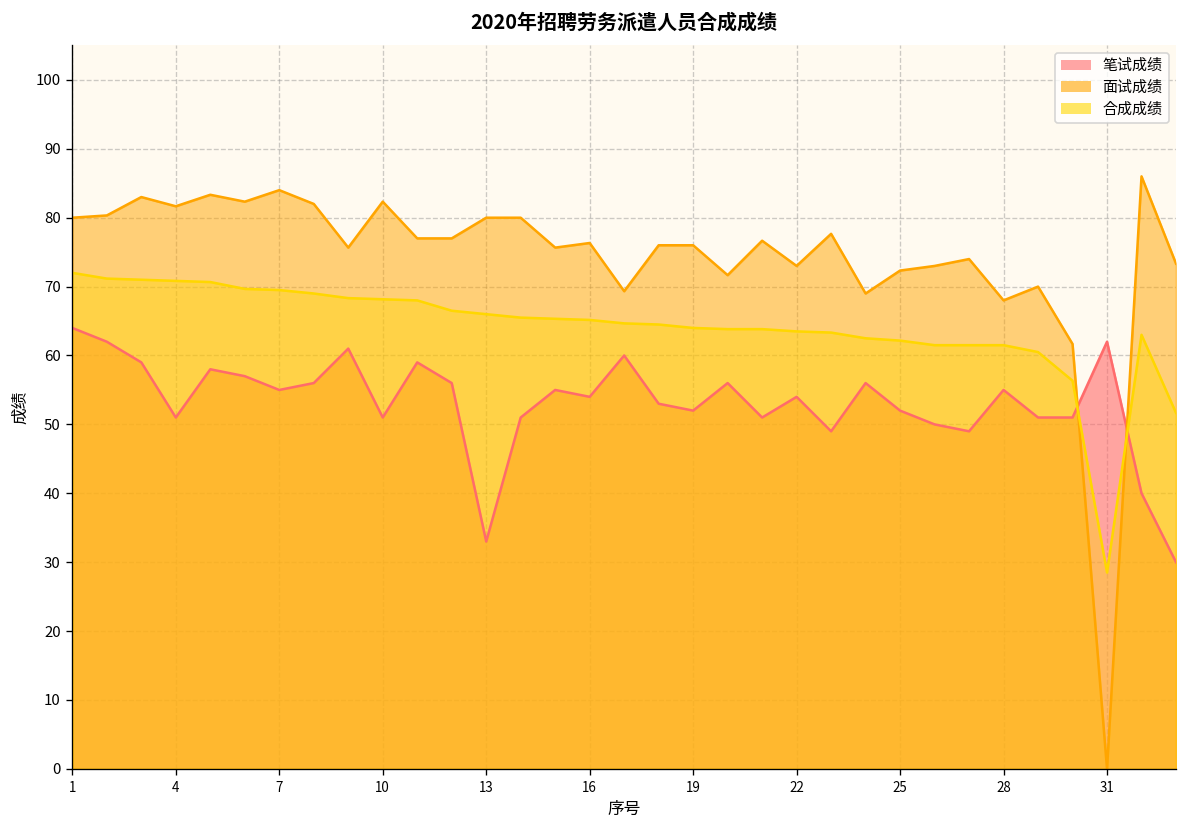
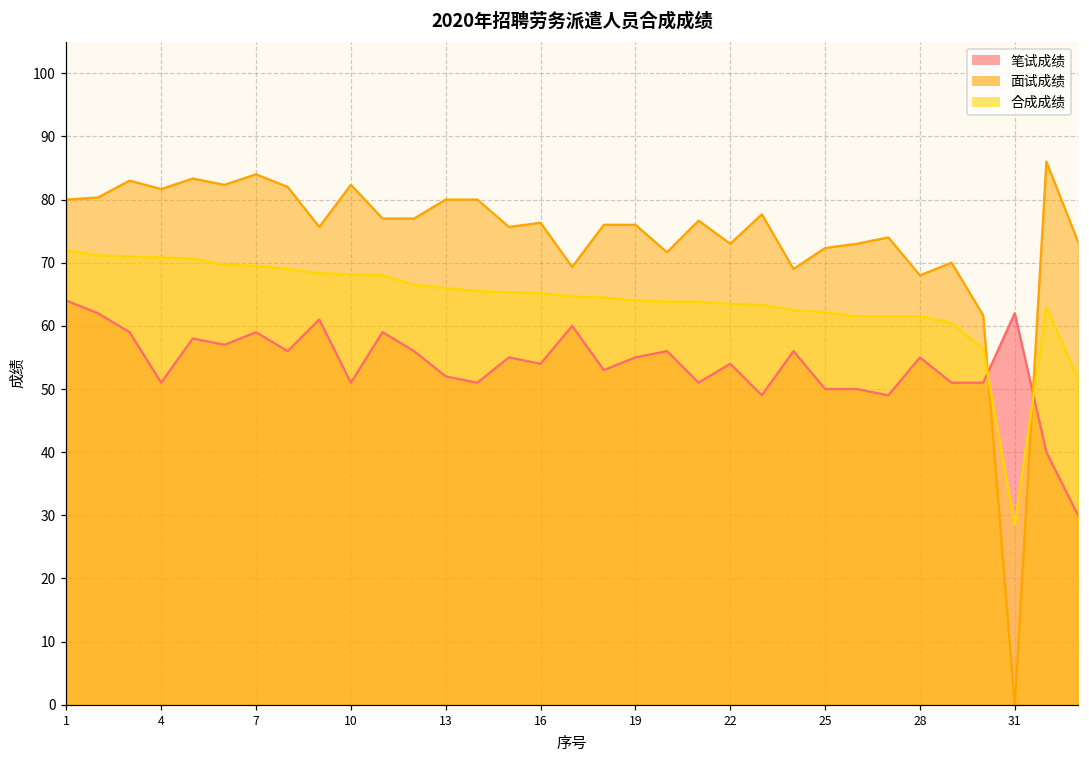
笔试成绩, 7: 55 -> 59
笔试成绩, 13: 33 -> 52
笔试成绩, 19: 52 -> 55
笔试成绩, 25: 52 -> 50
